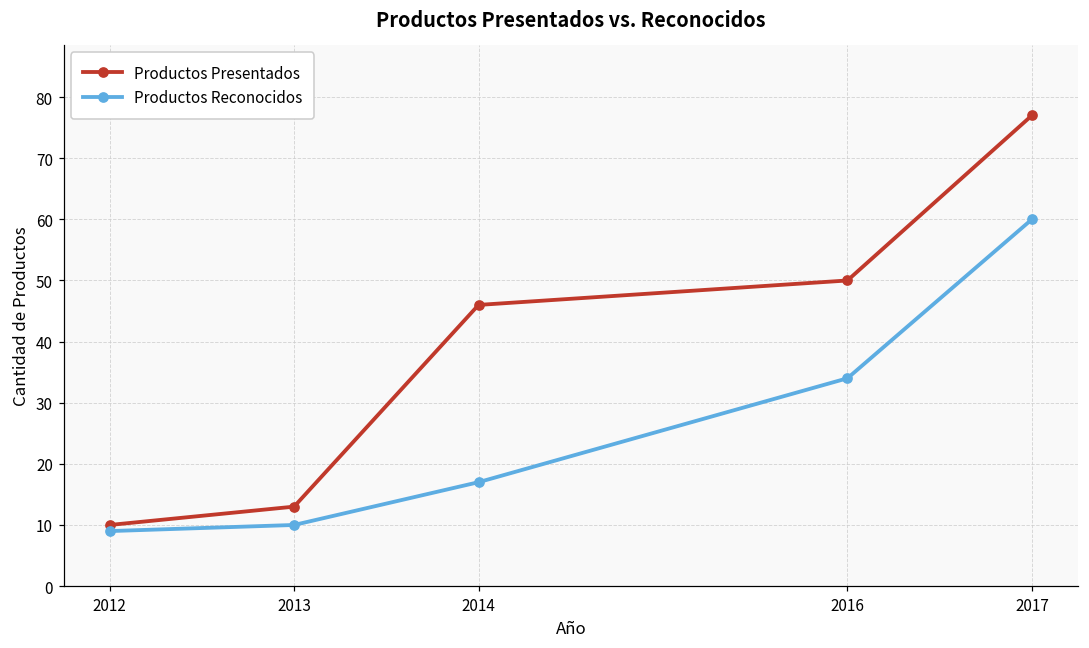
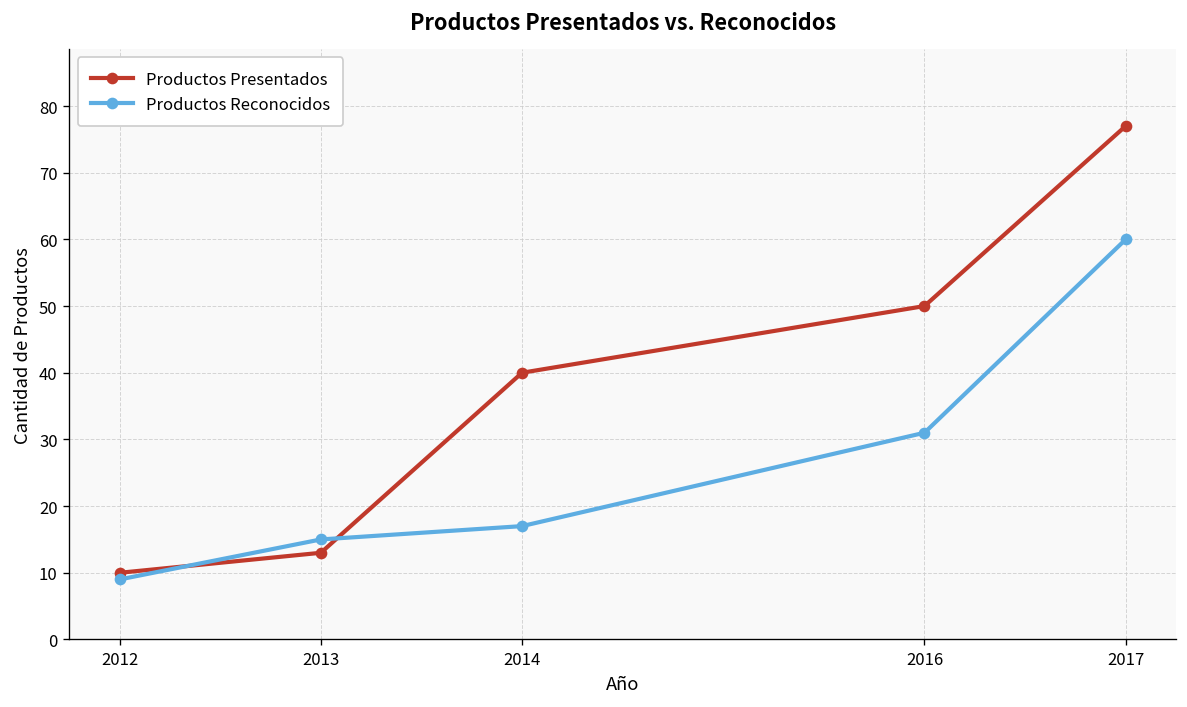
Productos Reconocidos, 2013: 10 -> 15
Productos Presentados, 2014: 46 -> 40
Productos Reconocidos, 2016: 34 -> 31
